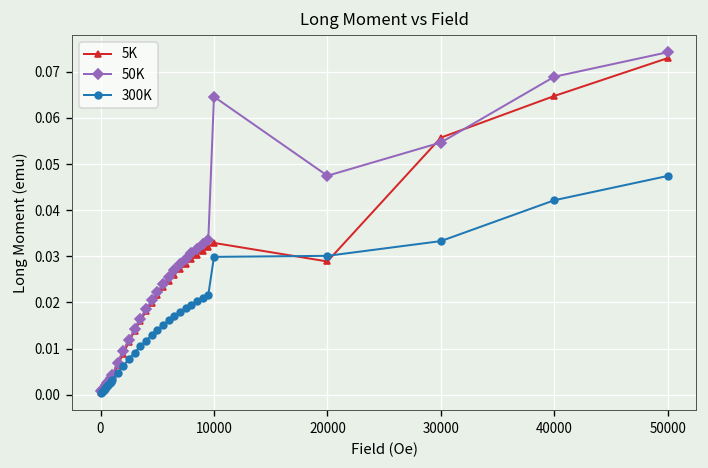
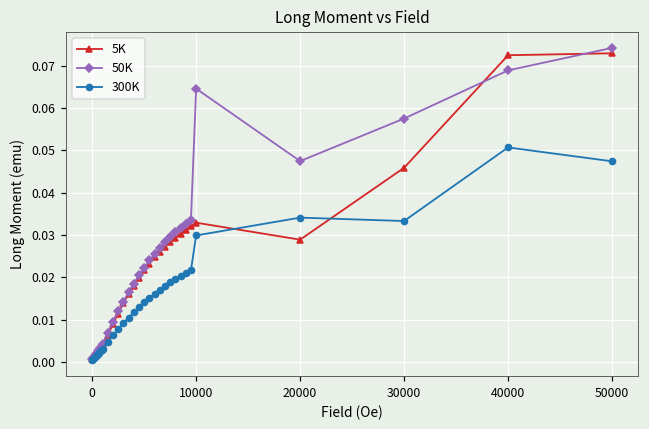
300K, 20000: 0.030 -> 0.034
5K, 30000: 0.056 -> 0.046
50K, 30000: 0.055 -> 0.058
5K, 40000: 0.065 -> 0.072
300K, 40000: 0.042 -> 0.051
